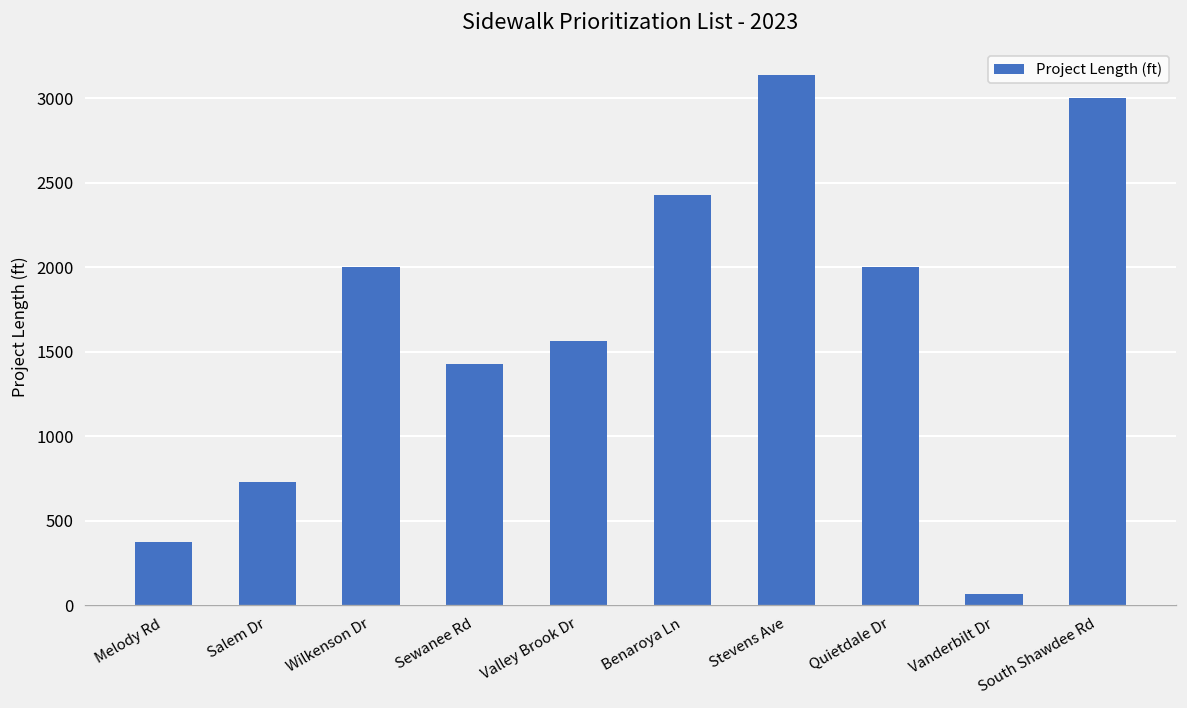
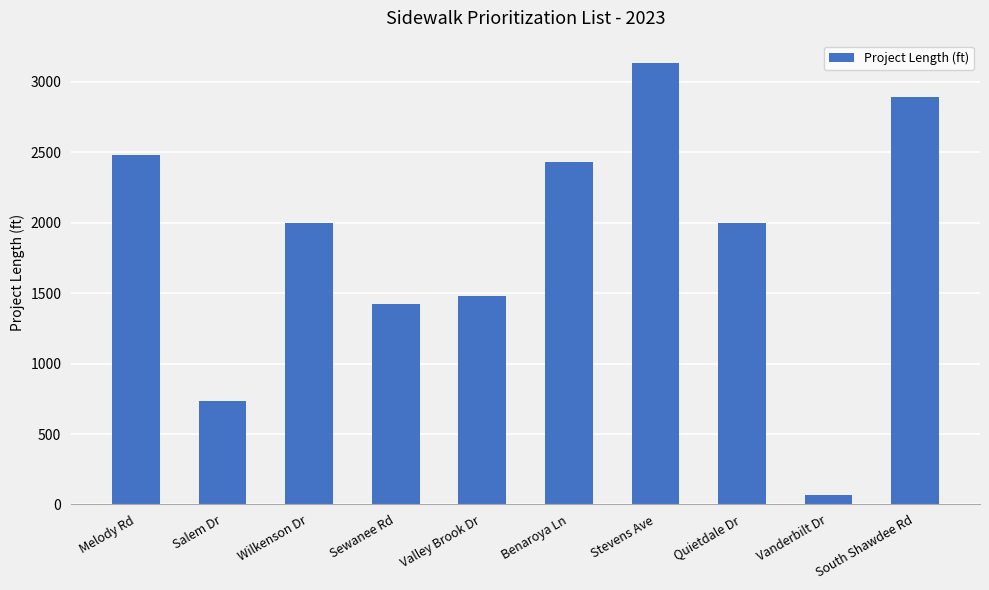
Melody Rd: 380 -> 2480
Valley Brook Dr: 1560 -> 1480
South Shawdee Rd: 3000 -> 2900
